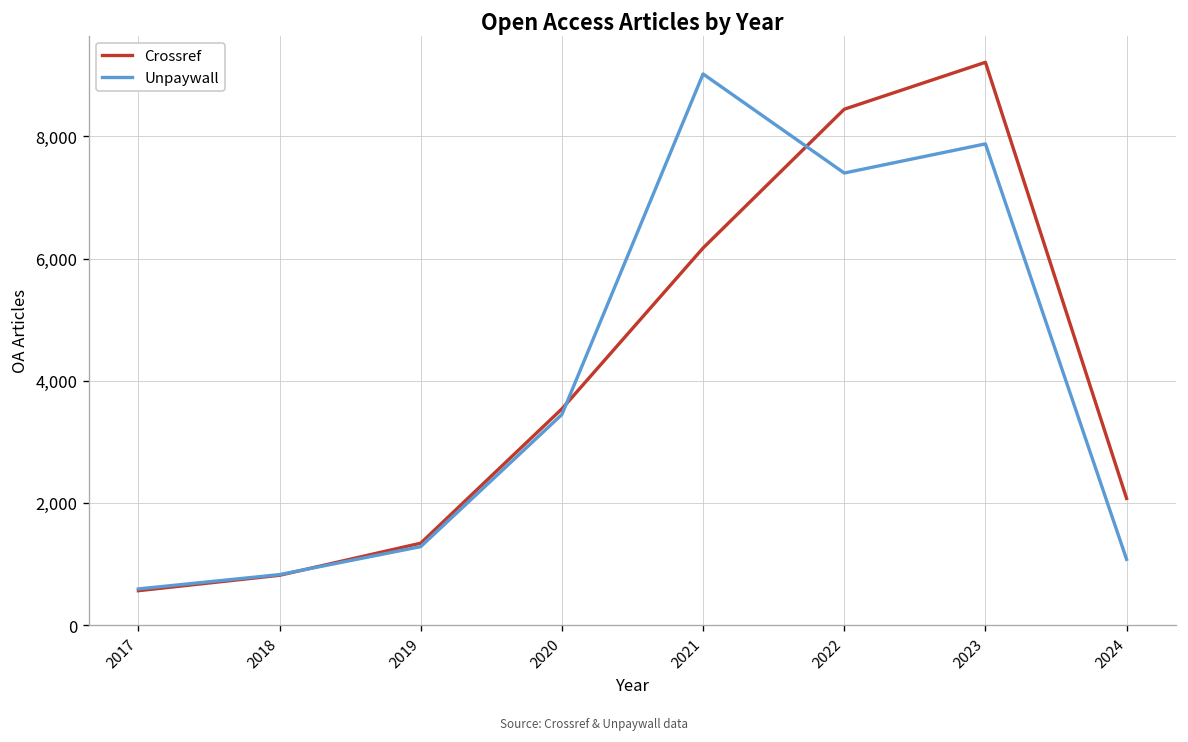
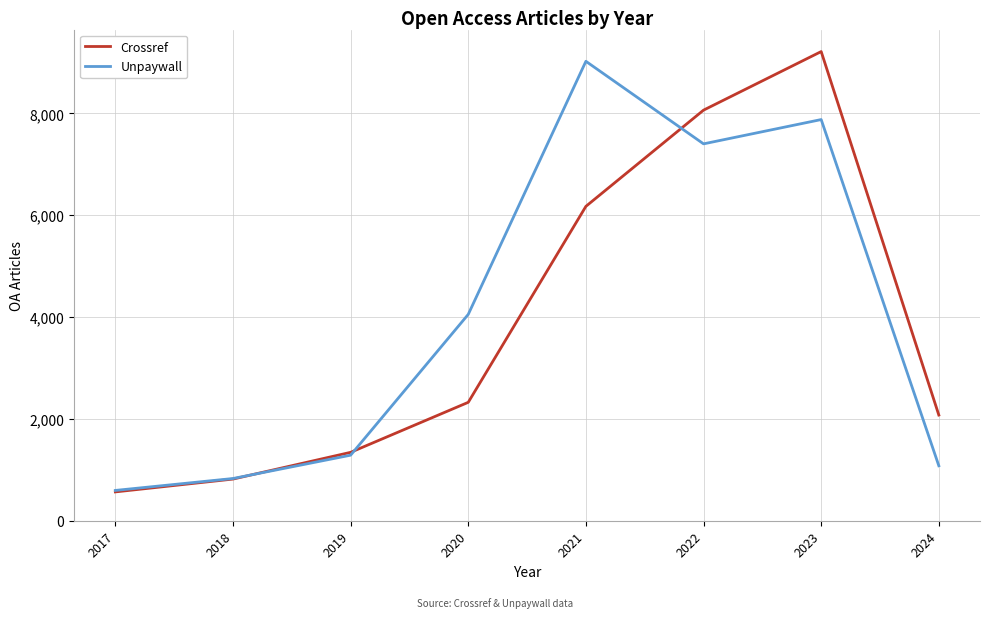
Crossref, 2020: 3,500 -> 2,300
Unpaywall, 2020: 3,400 -> 4,100
Crossref, 2022: 8,400 -> 8,100
